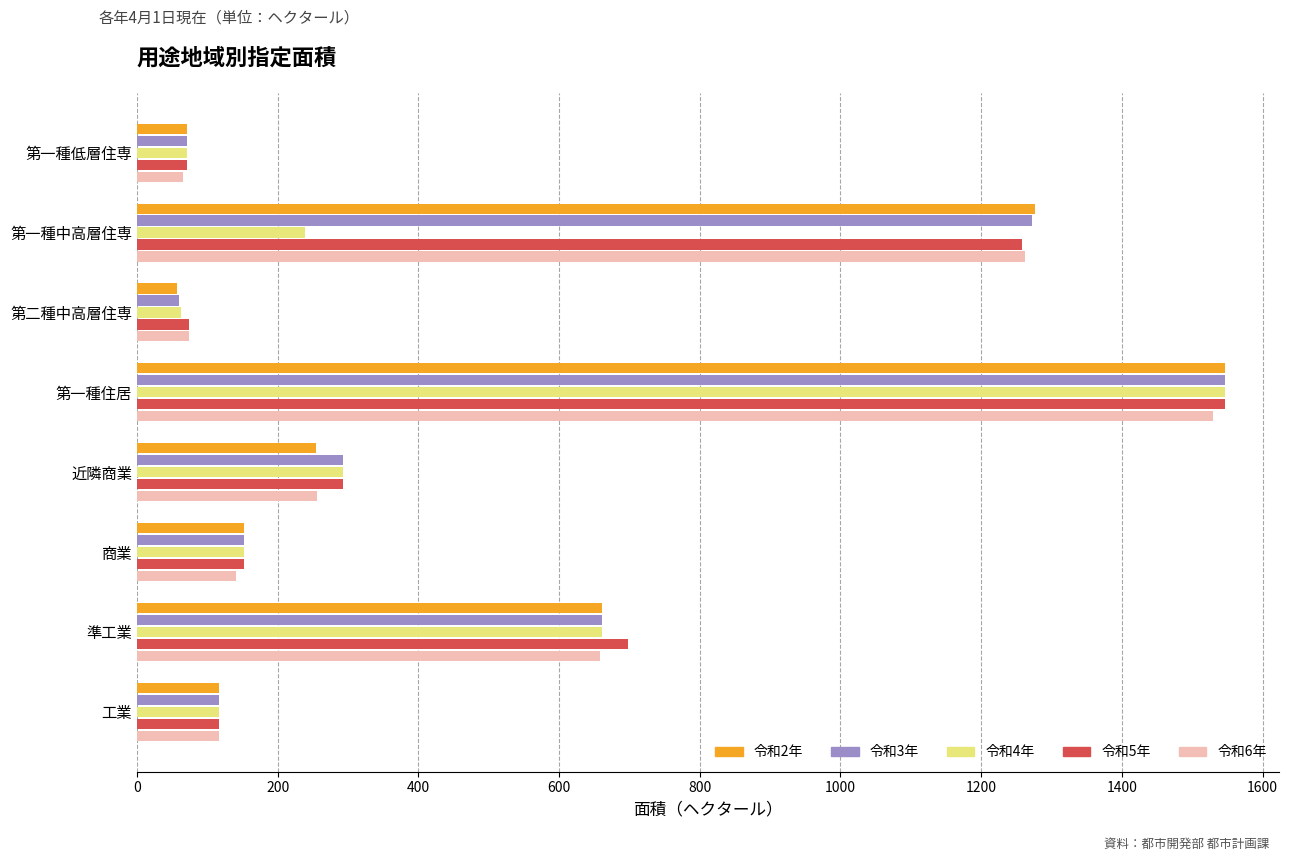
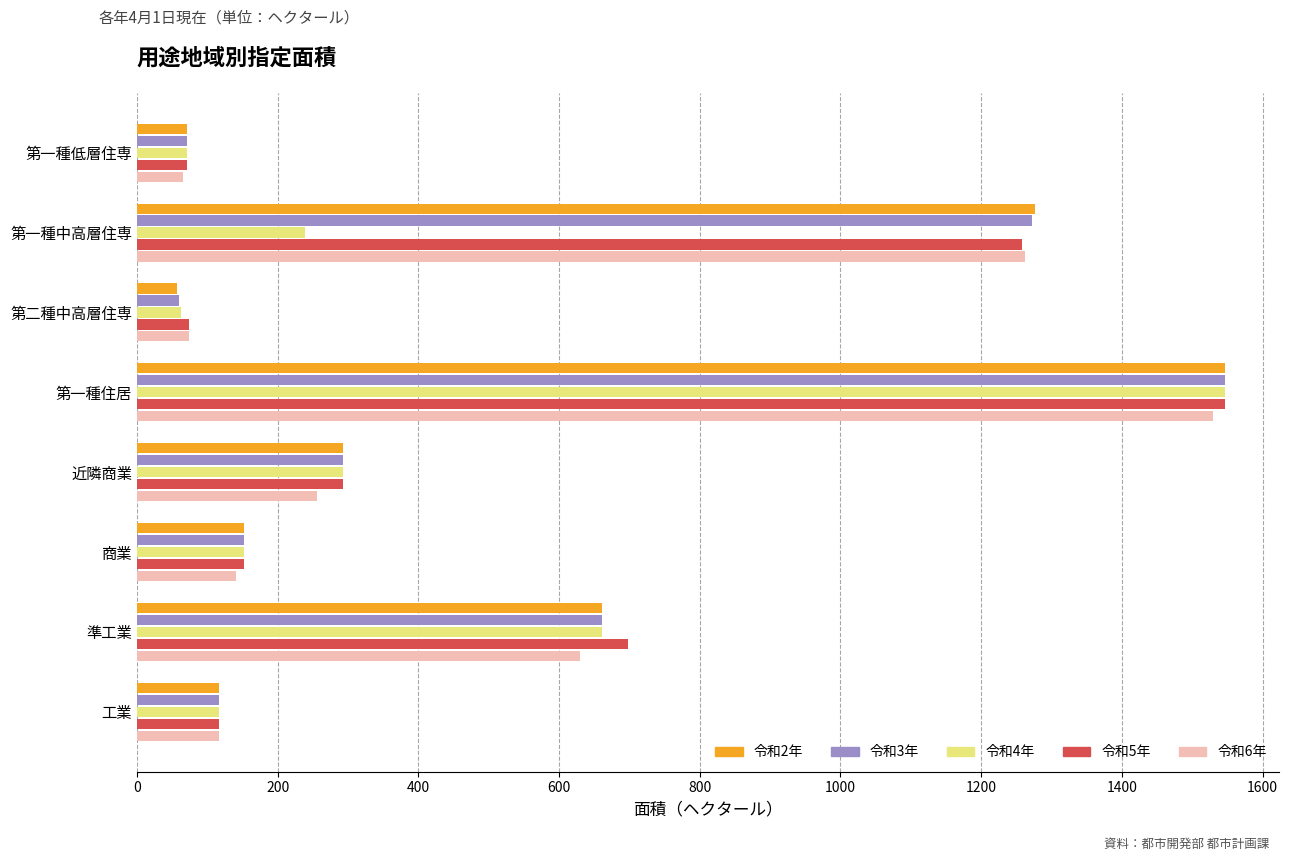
令和2年, 近隣商業: 250 -> 290
令和6年, 準工業: 660 -> 630
